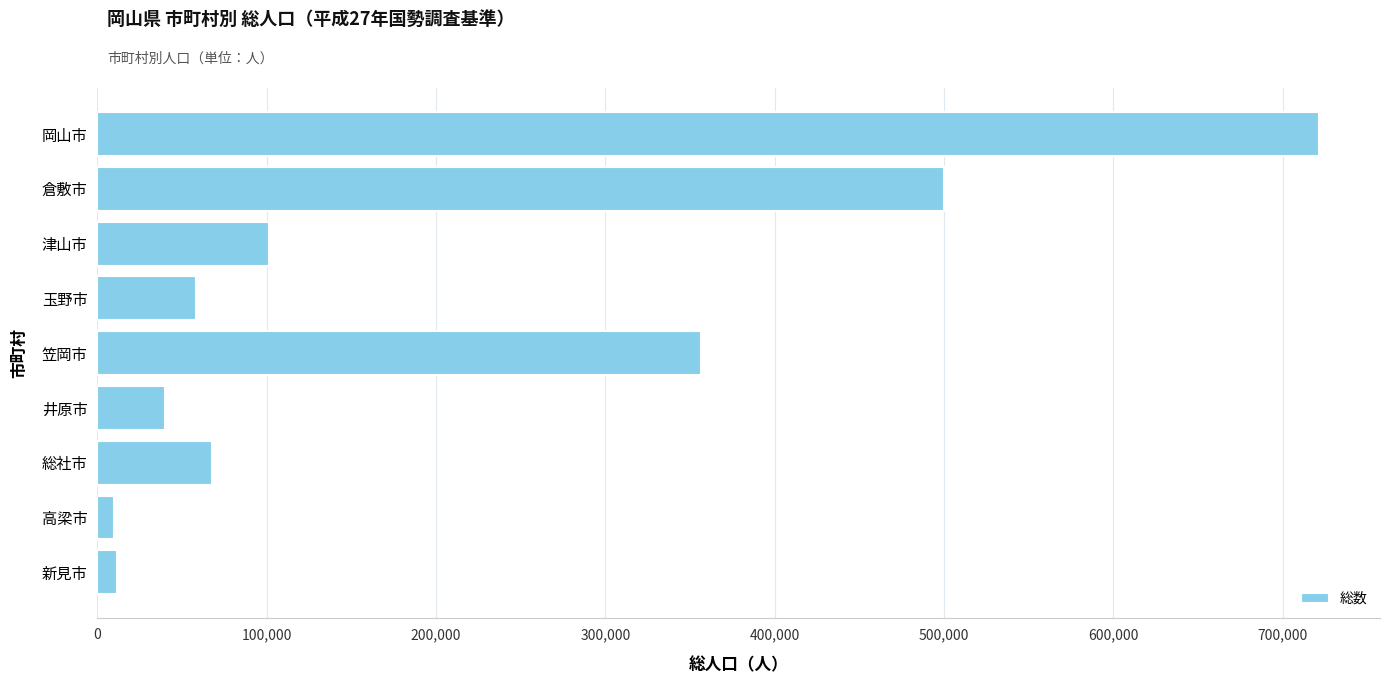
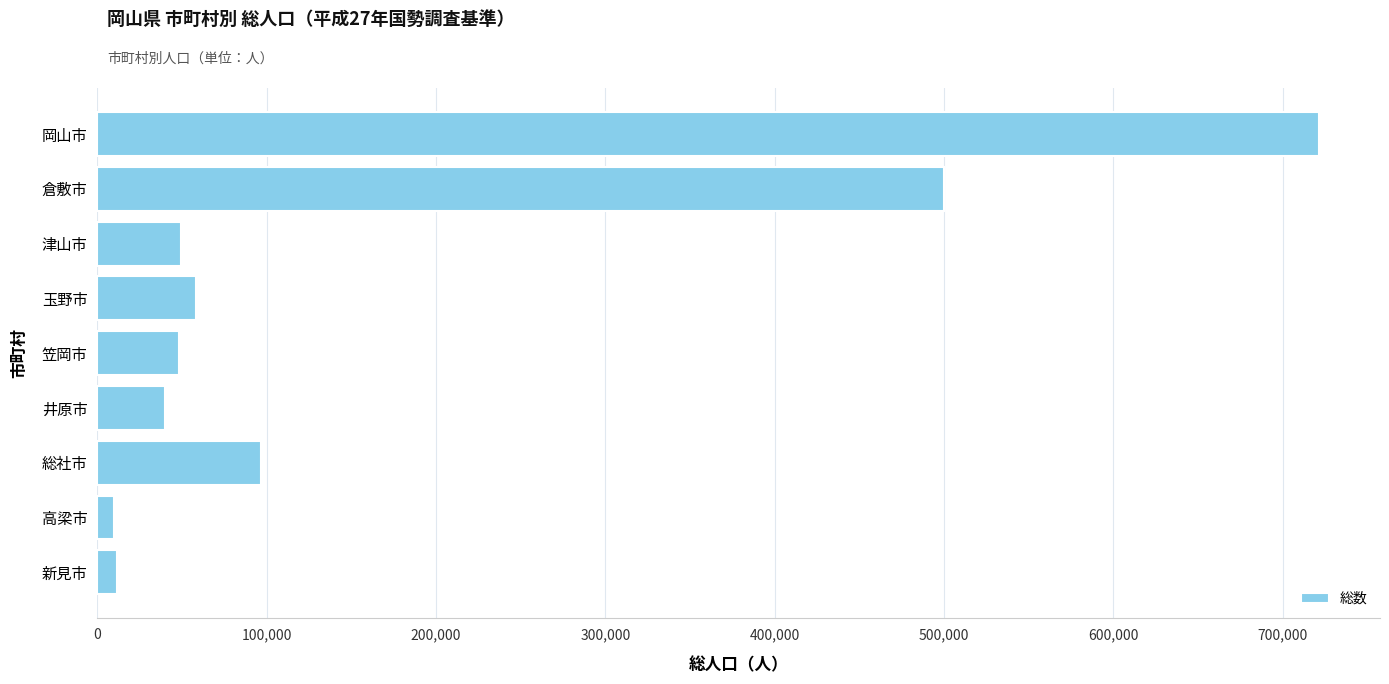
津山市: 101,000 -> 49,000
笠岡市: 357,000 -> 48,000
総社市: 68,000 -> 97,000
